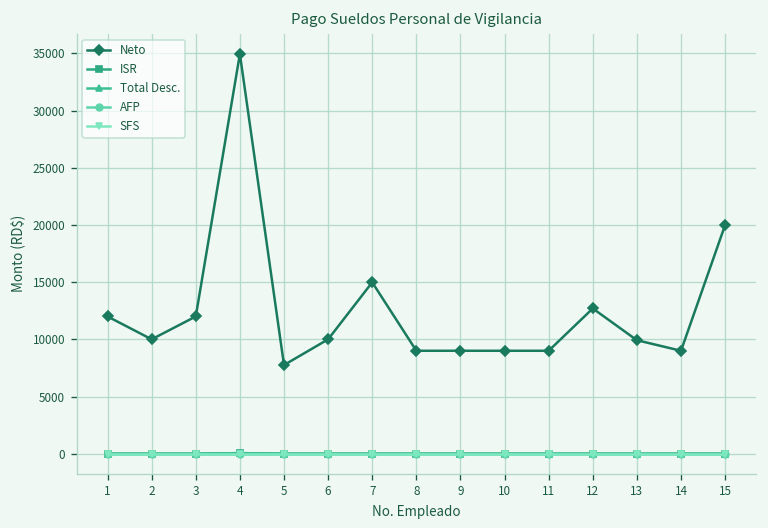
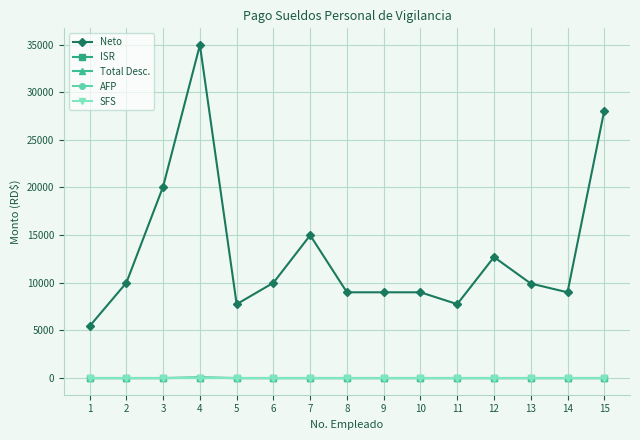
Neto, 1: 12000 -> 5000
Neto, 3: 12000 -> 20000
Neto, 11: 9000 -> 8000
Neto, 15: 20000 -> 28000
